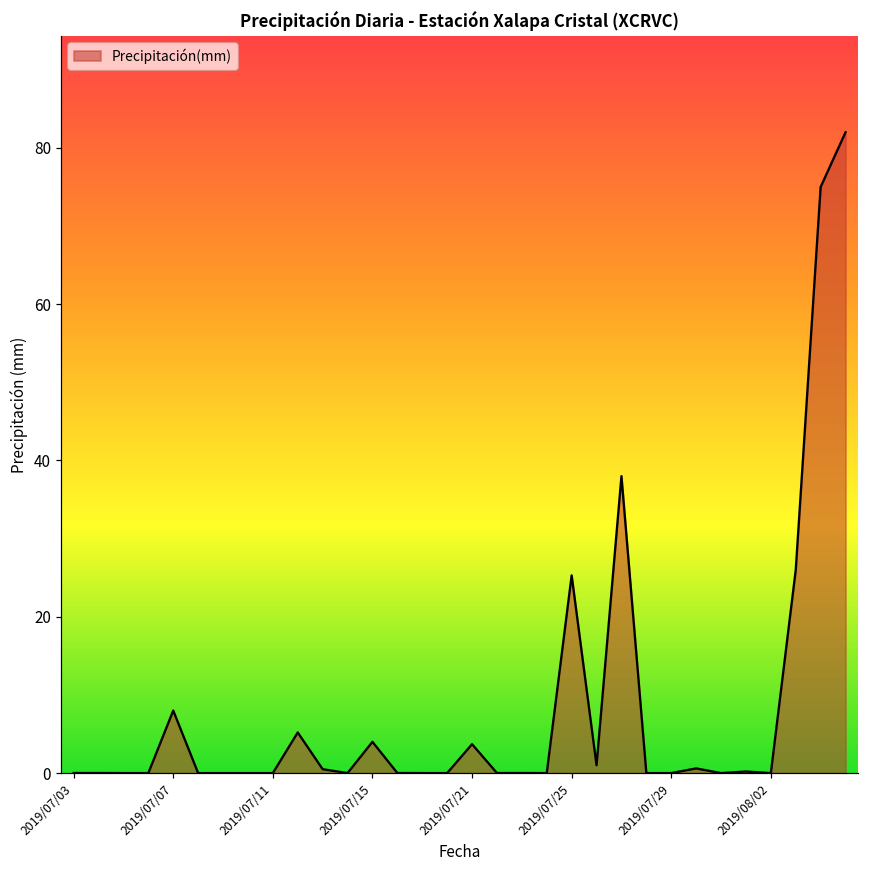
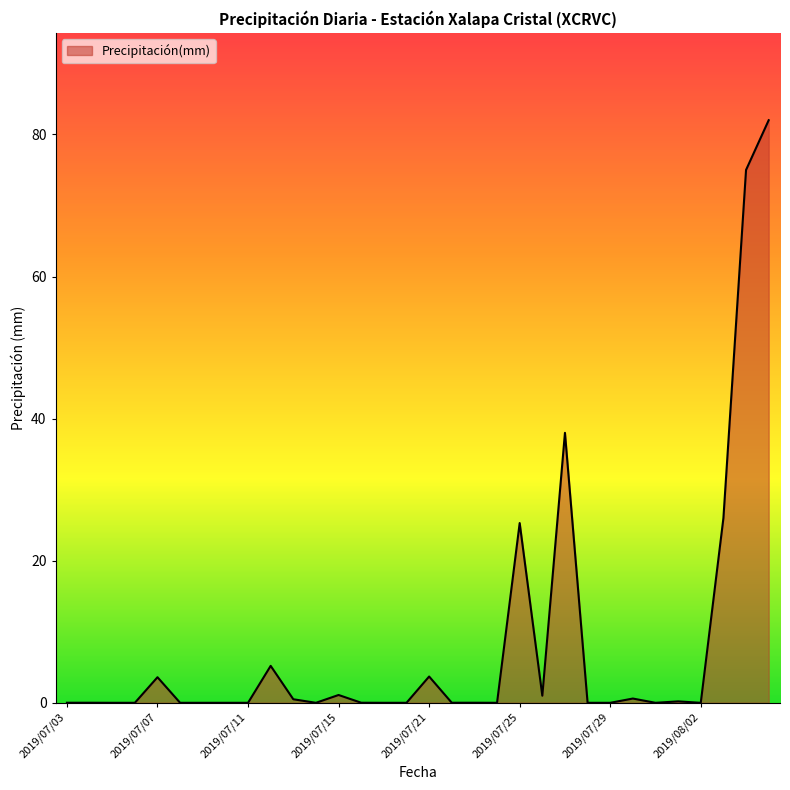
2019/07/07: 8 -> 4
2019/07/15: 4 -> 1
